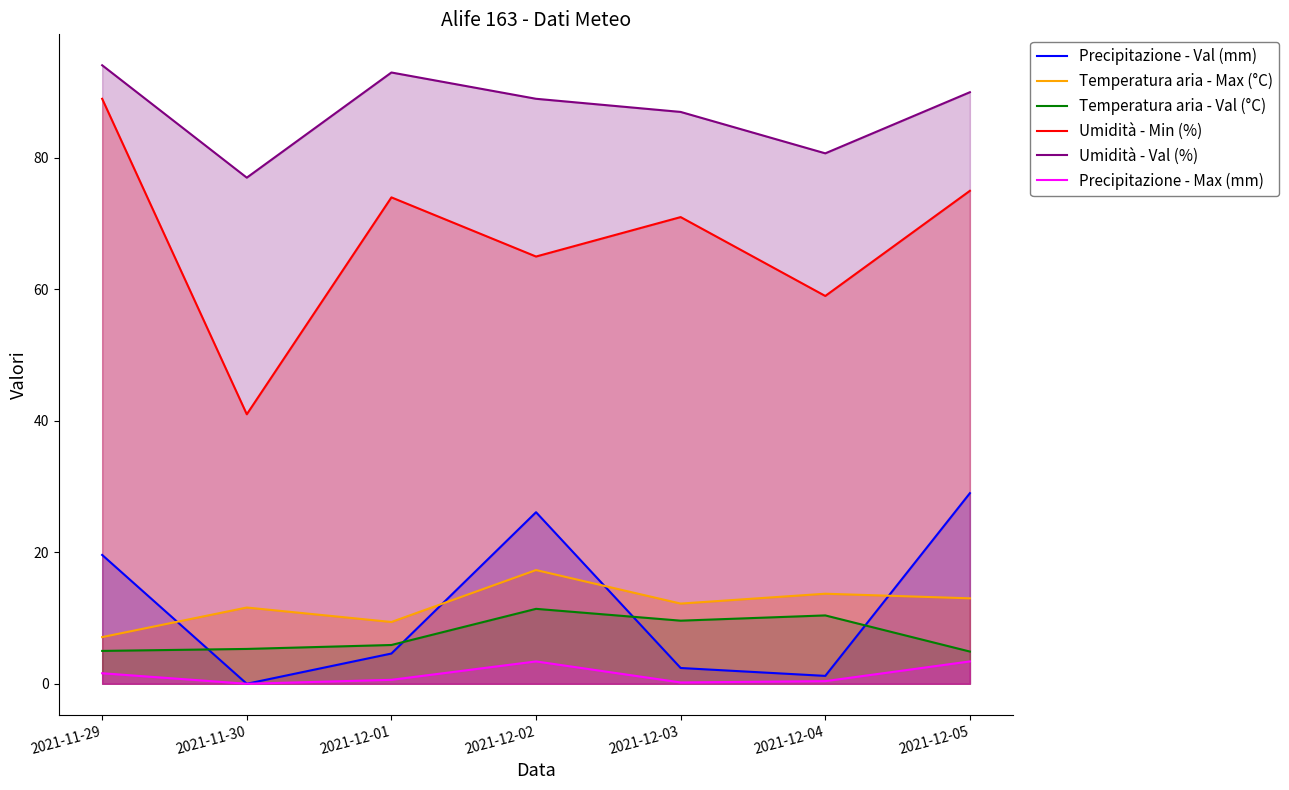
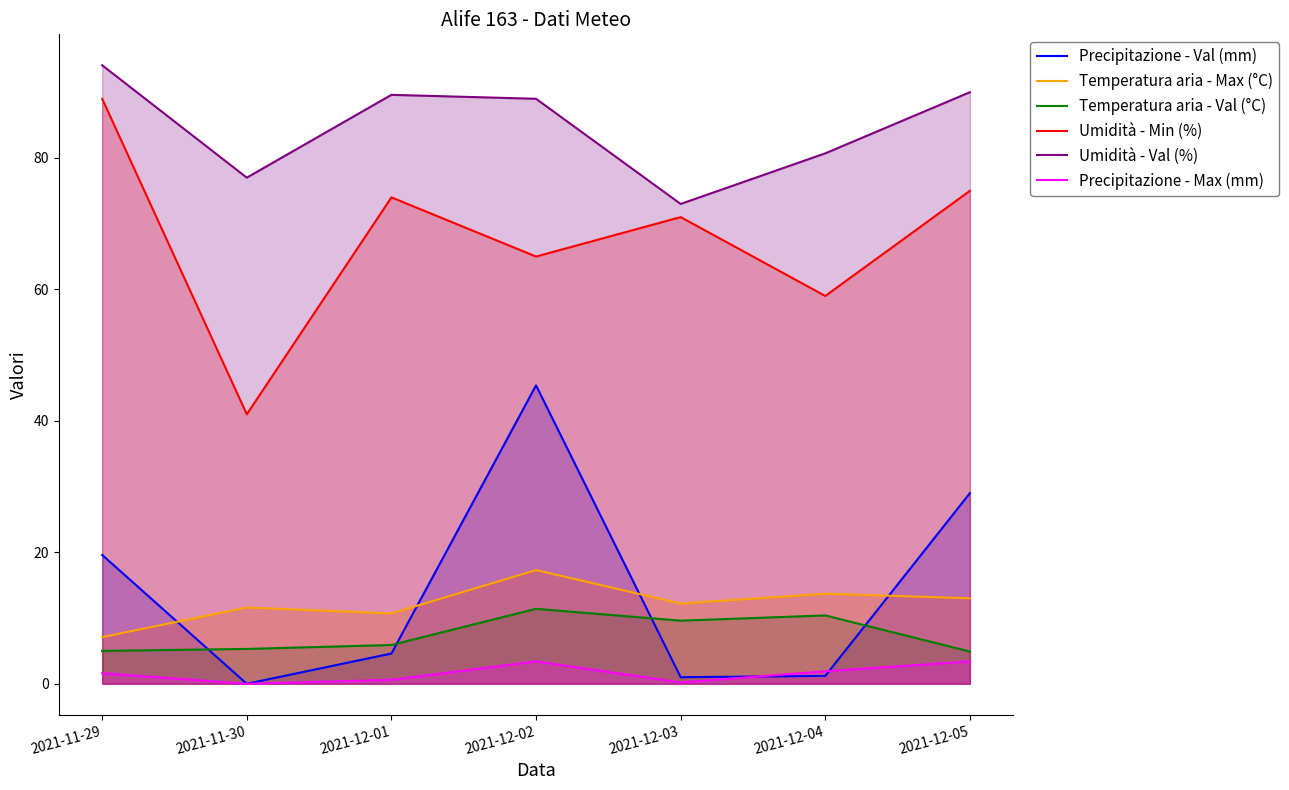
Temperatura aria - Max (°C), 2021-12-01: 9 -> 11
Umidità - Val (%), 2021-12-01: 93 -> 90
Precipitazione - Val (mm), 2021-12-02: 26 -> 45
Precipitazione - Val (mm), 2021-12-03: 2 -> 1
Umidità - Val (%), 2021-12-03: 87 -> 73
Precipitazione - Max (mm), 2021-12-04: 0 -> 2
